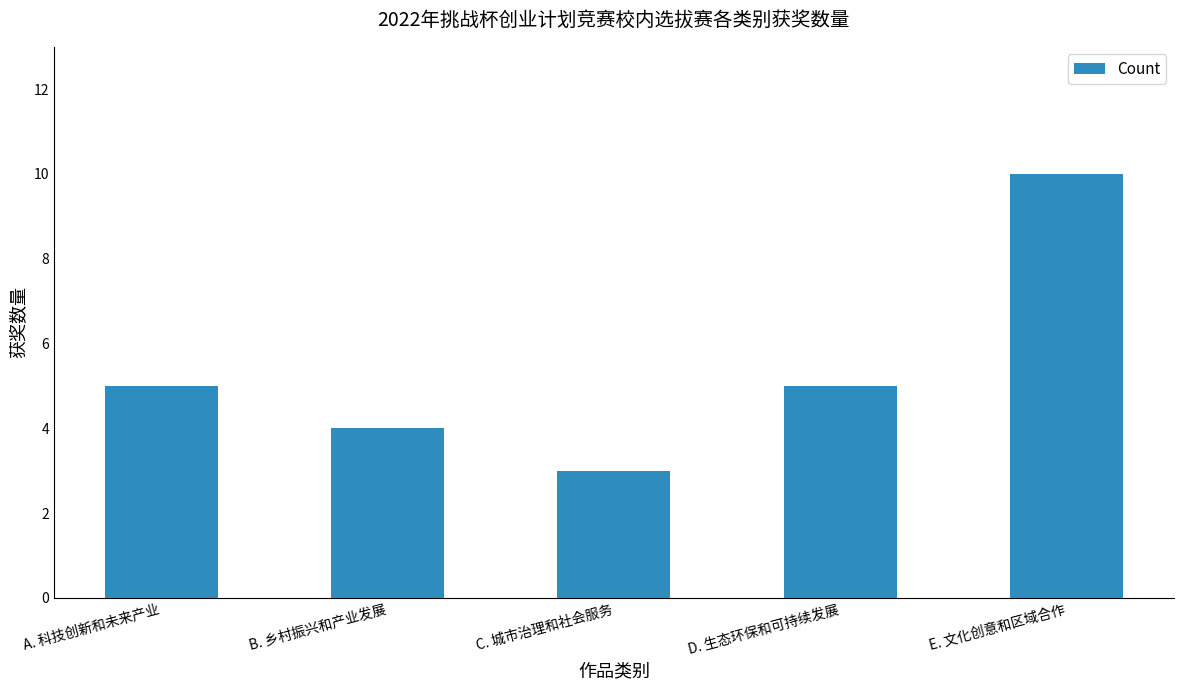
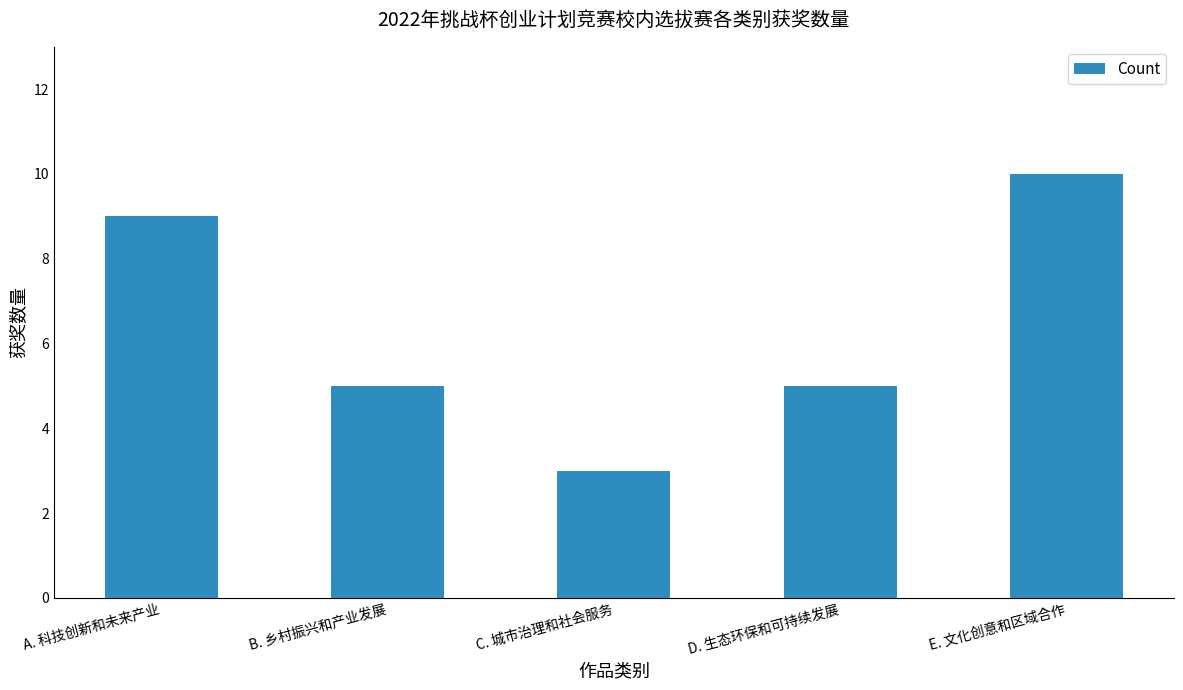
A. 科技创新和未来产业: 5 -> 9
B. 乡村振兴和产业发展: 4 -> 5
